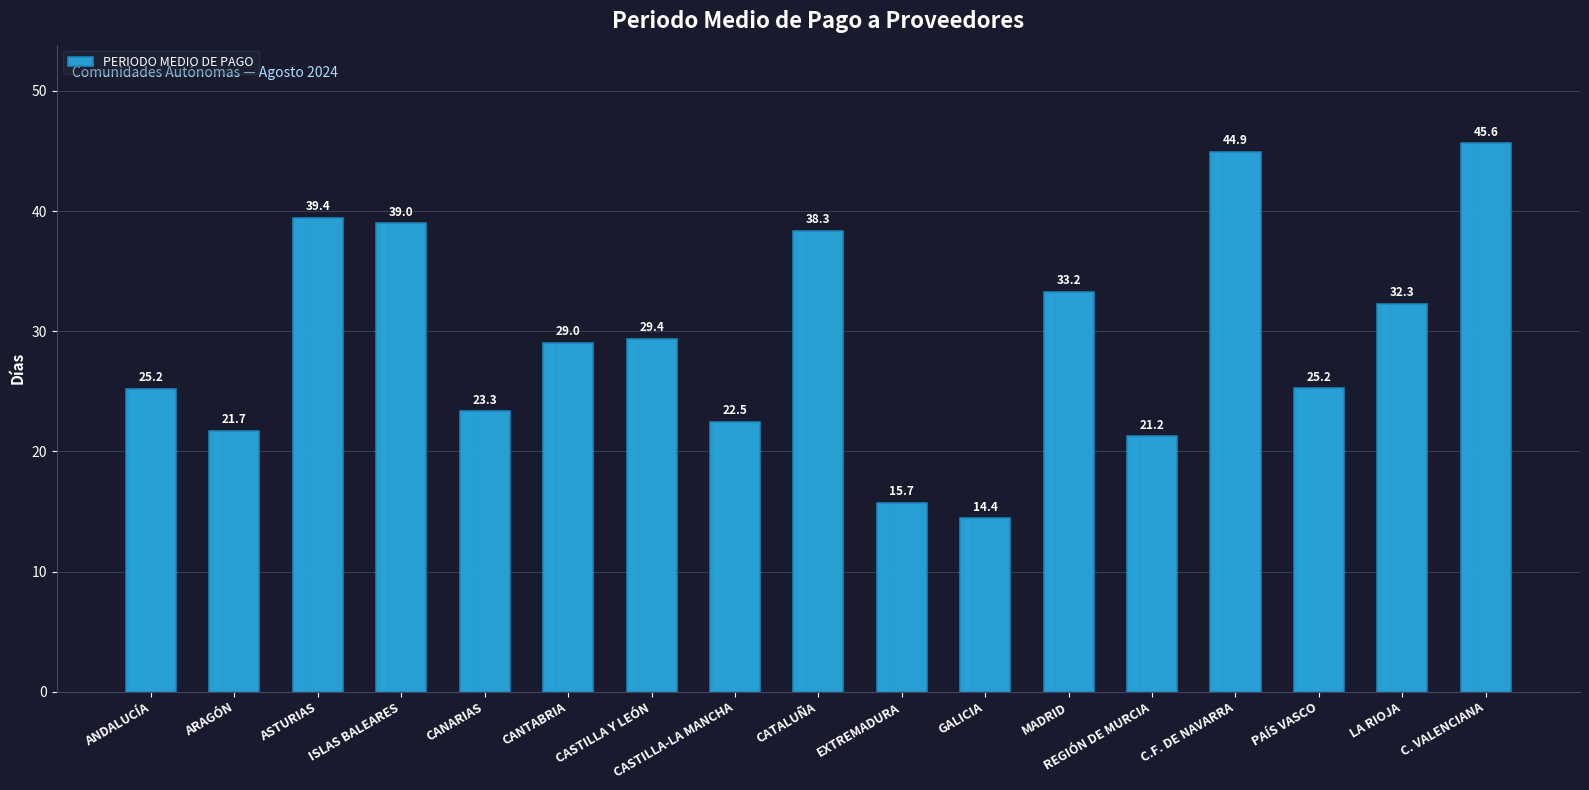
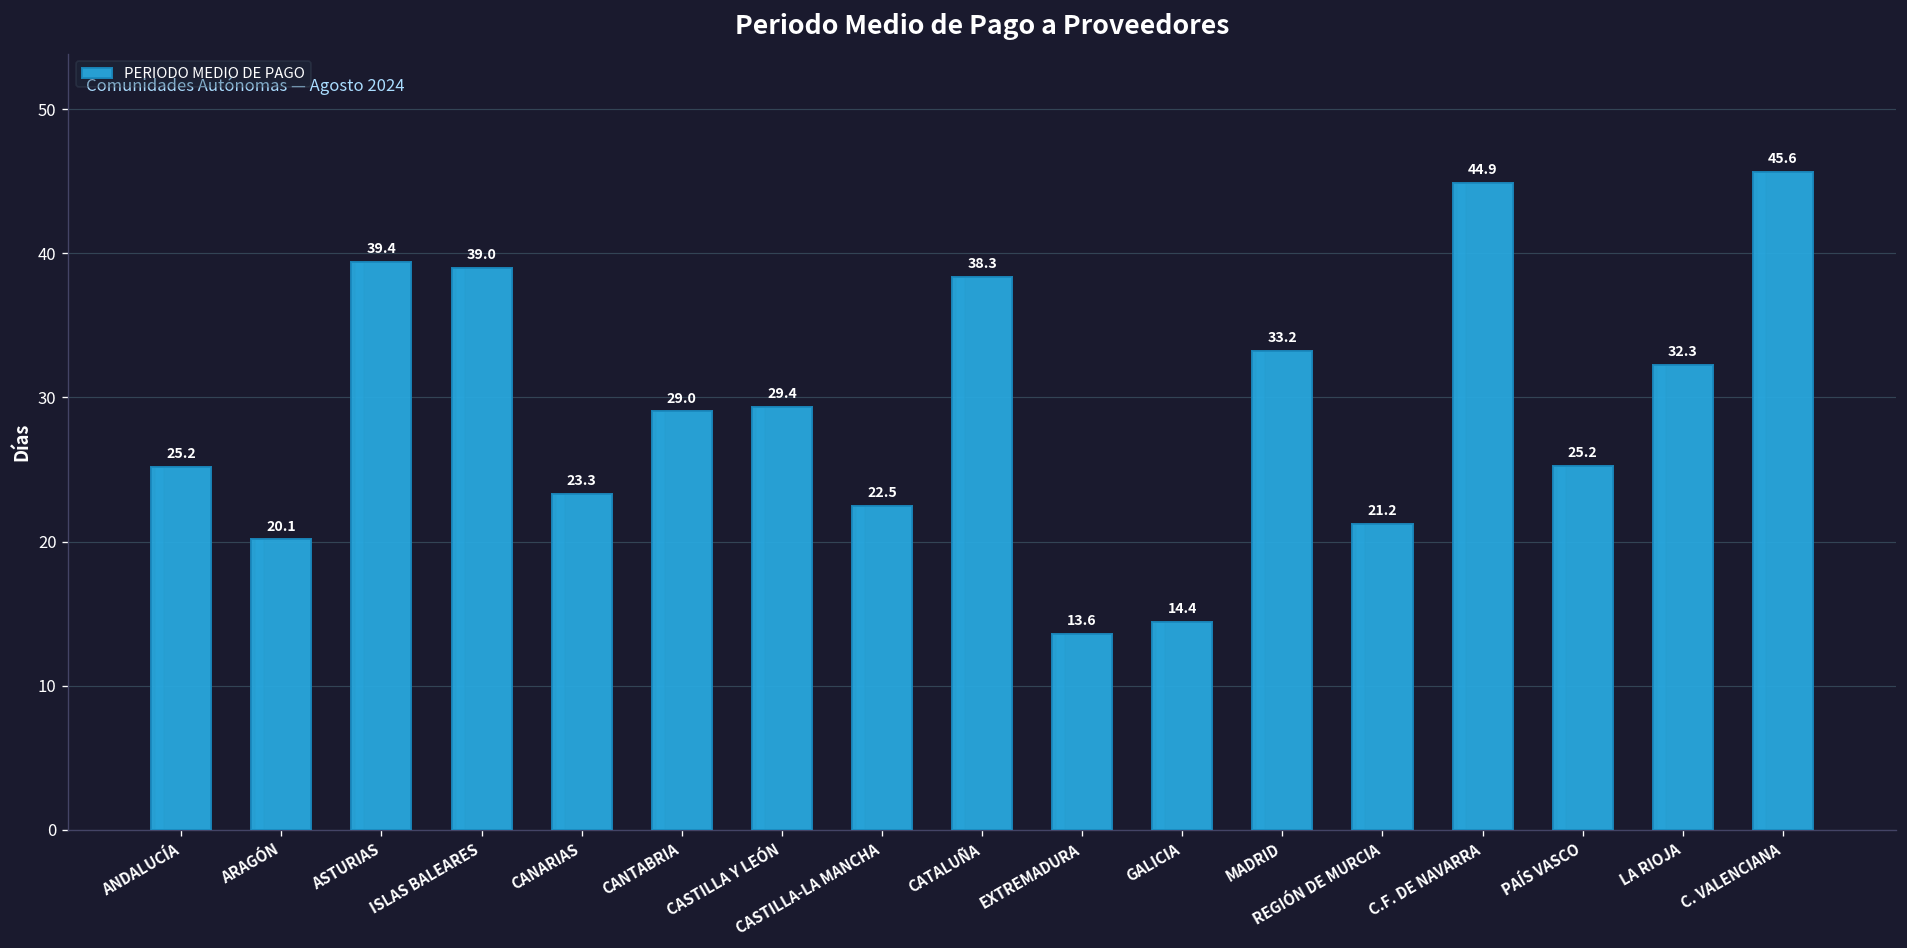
ARAGÓN: 21.7 -> 20.1
EXTREMADURA: 15.7 -> 13.6
